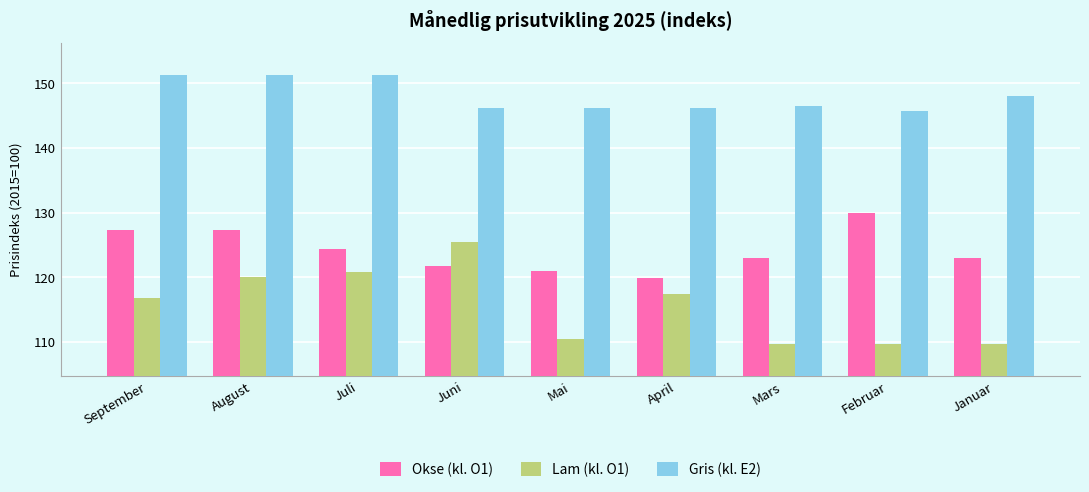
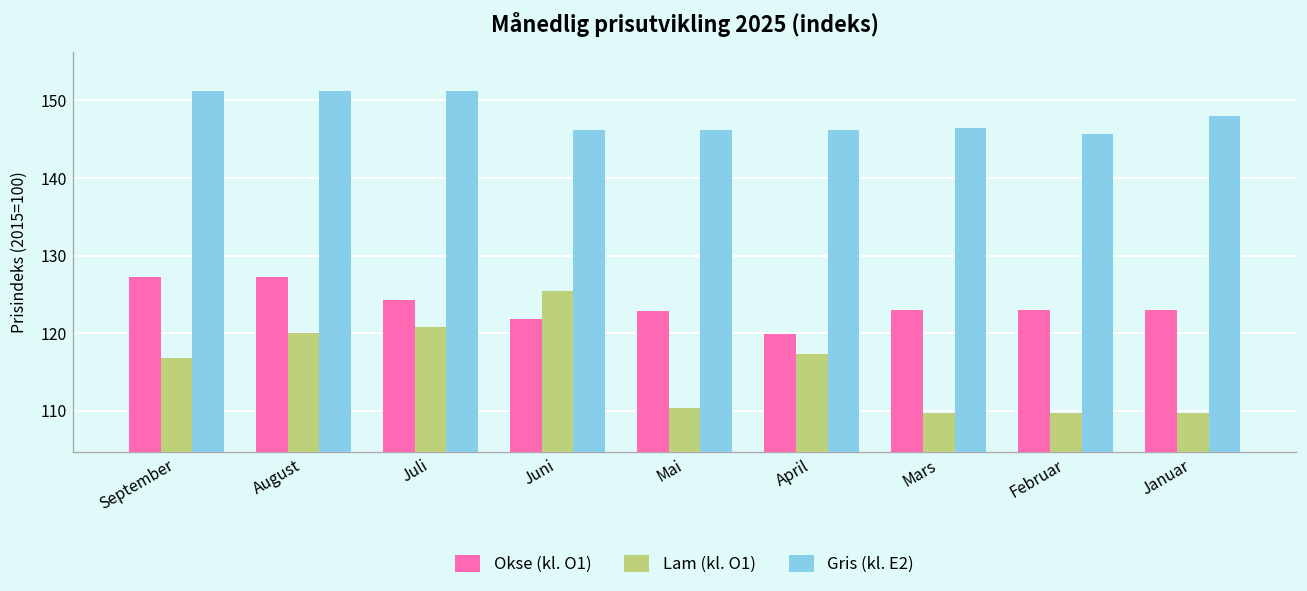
Okse (kl. O1), Mai: 121 -> 123
Okse (kl. O1), Februar: 130 -> 123
